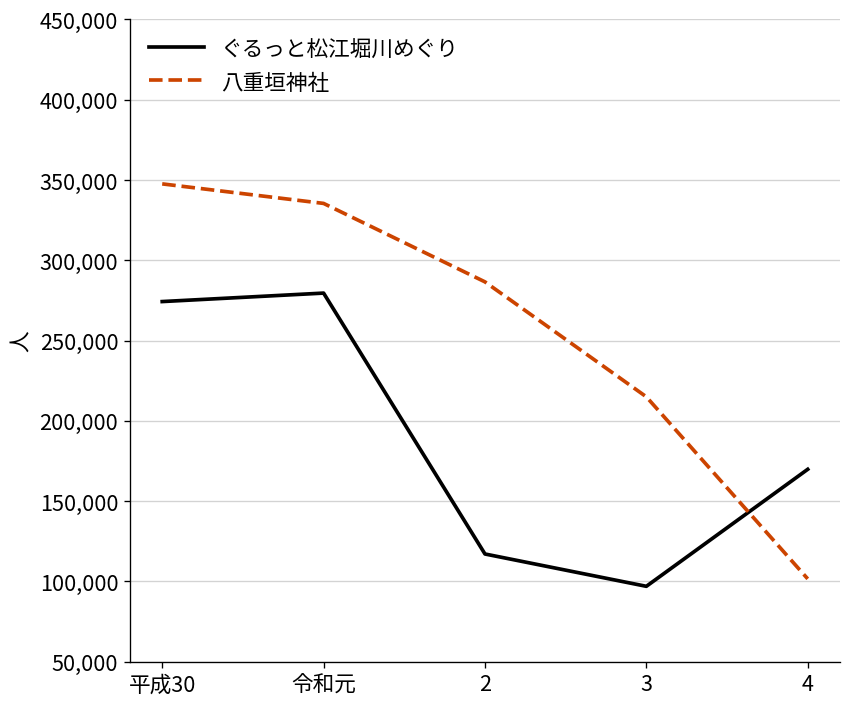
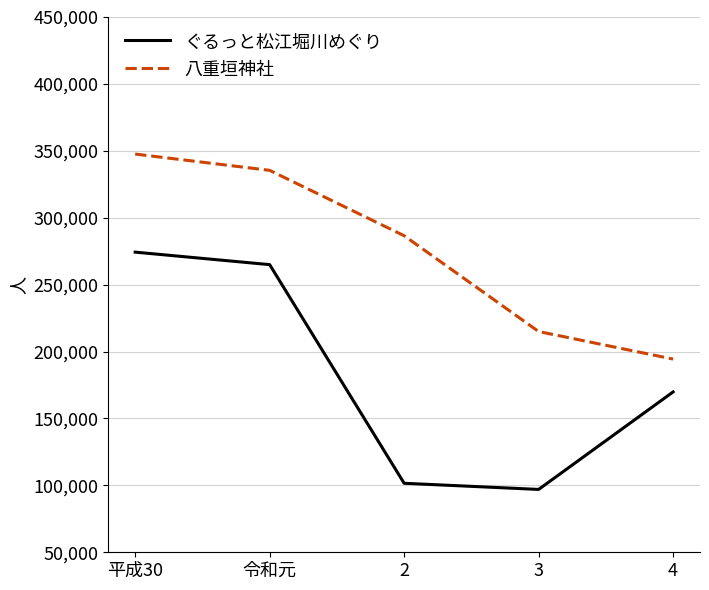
ぐるっと松江堀川めぐり, 令和元: 280,000 -> 265,000
ぐるっと松江堀川めぐり, 2: 117,000 -> 102,000
八重垣神社, 4: 102,000 -> 194,000
